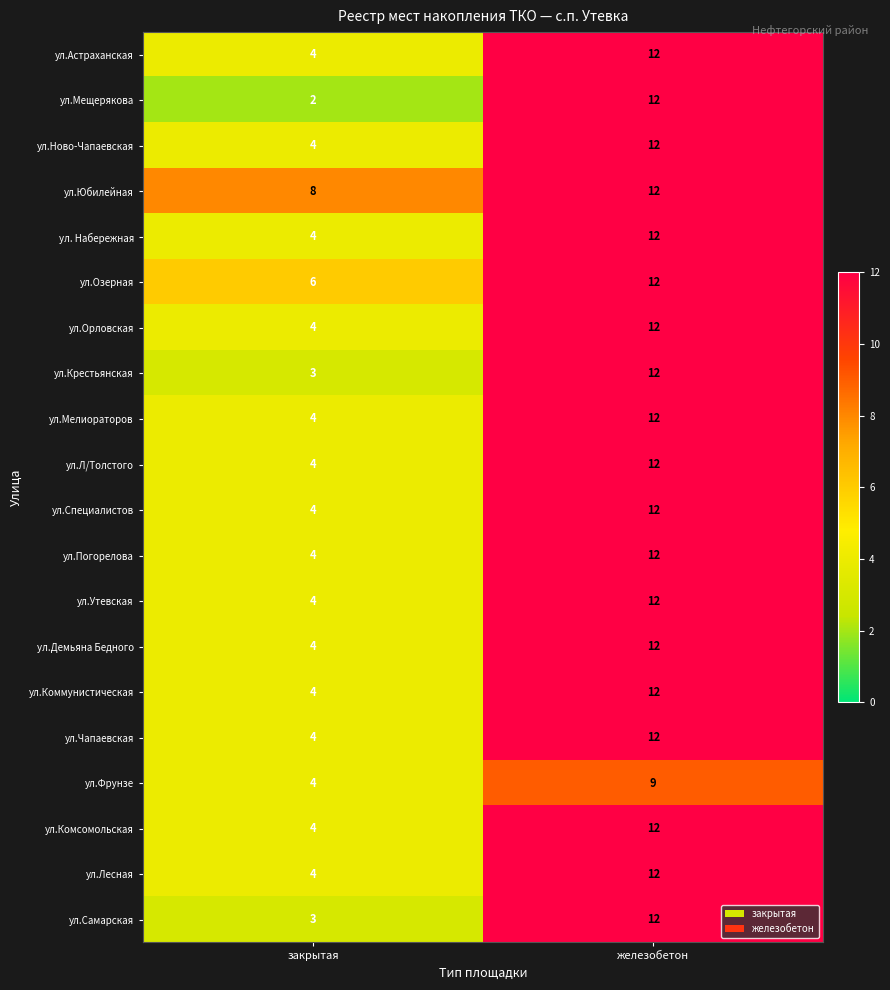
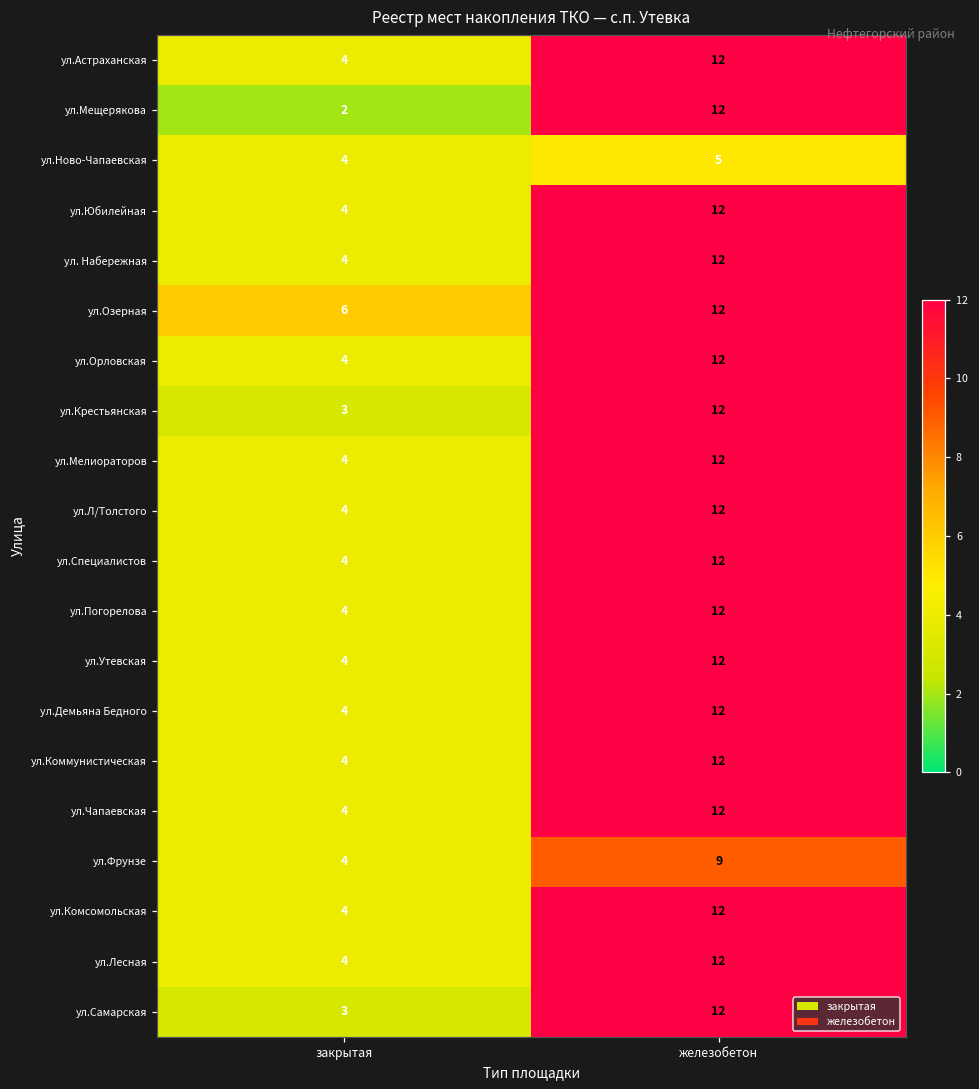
ул.Ново-Чапаевская, железобетон: 12 -> 5
ул.Юбилейная, закрытая: 8 -> 4
